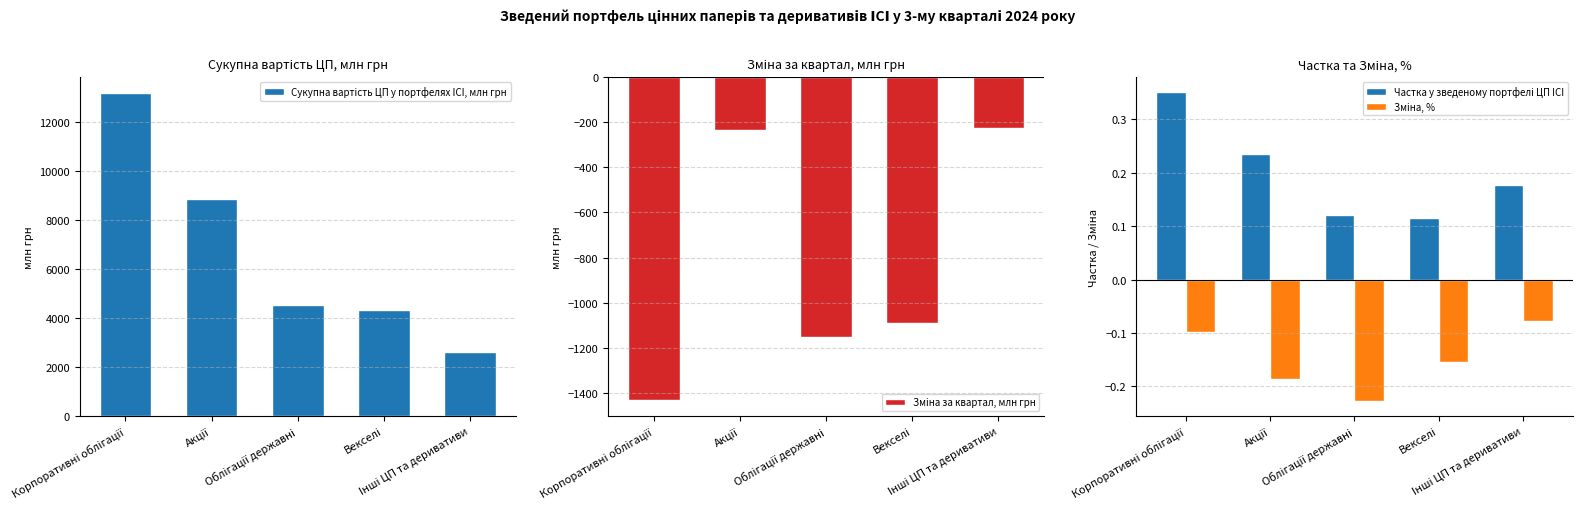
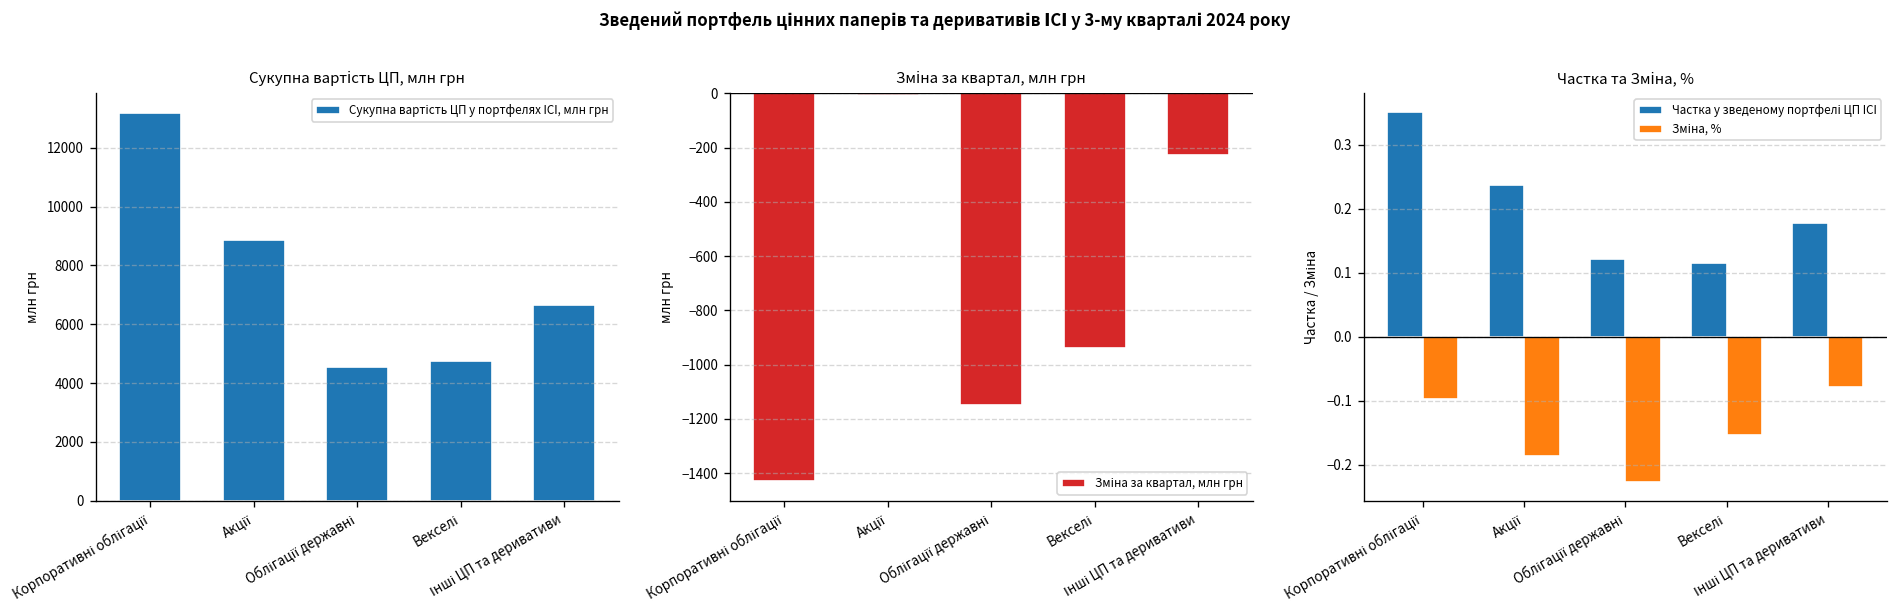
Сукупна вартість ЦП, млн грн, Векселі: 4300 -> 4700
Сукупна вартість ЦП, млн грн, Інші ЦП та деривативи: 2600 -> 6700
Зміна за квартал, млн грн, Акції: -230 -> -10
Зміна за квартал, млн грн, Векселі: -1090 -> -940
